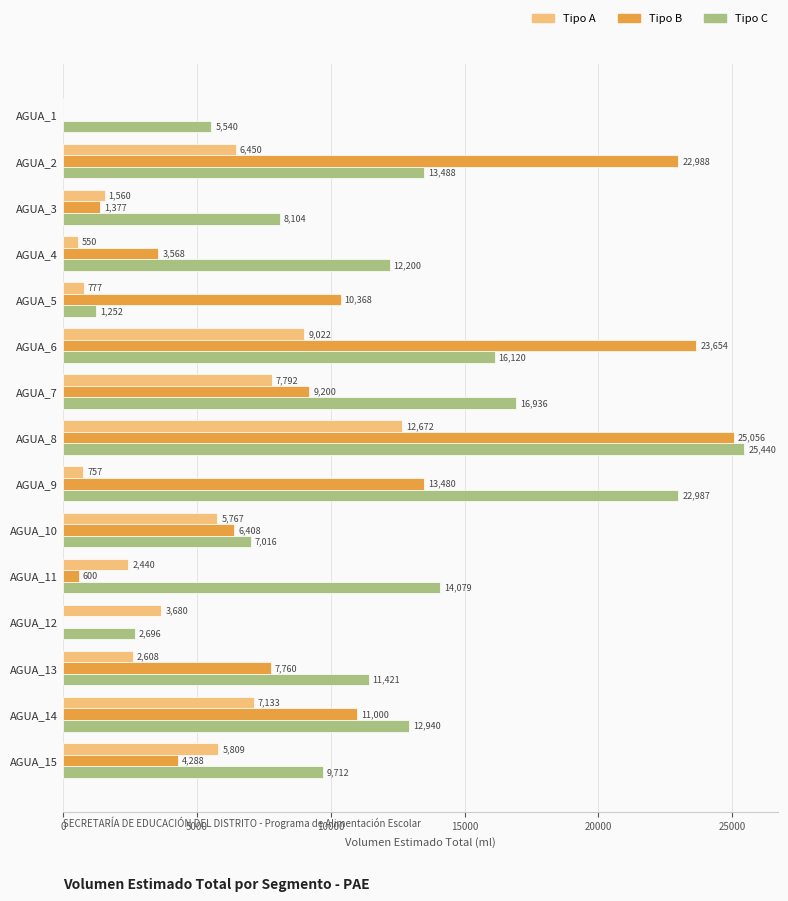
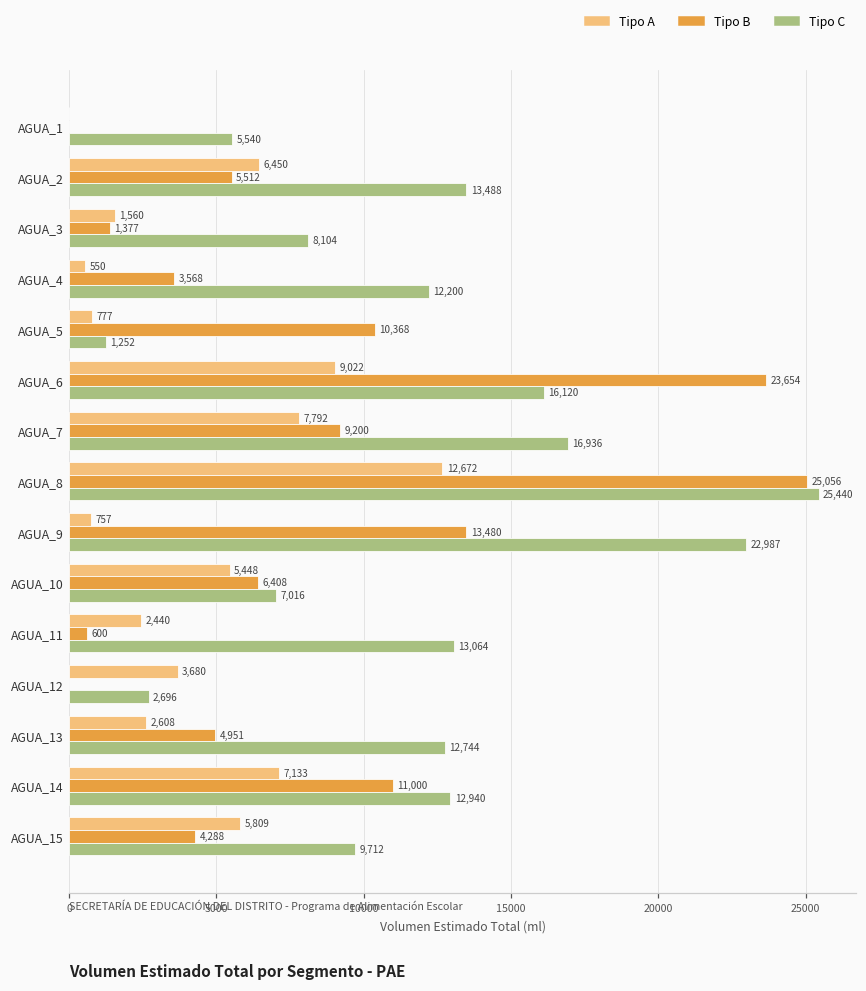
Tipo B, AGUA_2: 22,988 -> 5,512
Tipo A, AGUA_10: 5,767 -> 5,448
Tipo C, AGUA_11: 14,079 -> 13,064
Tipo B, AGUA_13: 7,760 -> 4,951
Tipo C, AGUA_13: 11,421 -> 12,744
